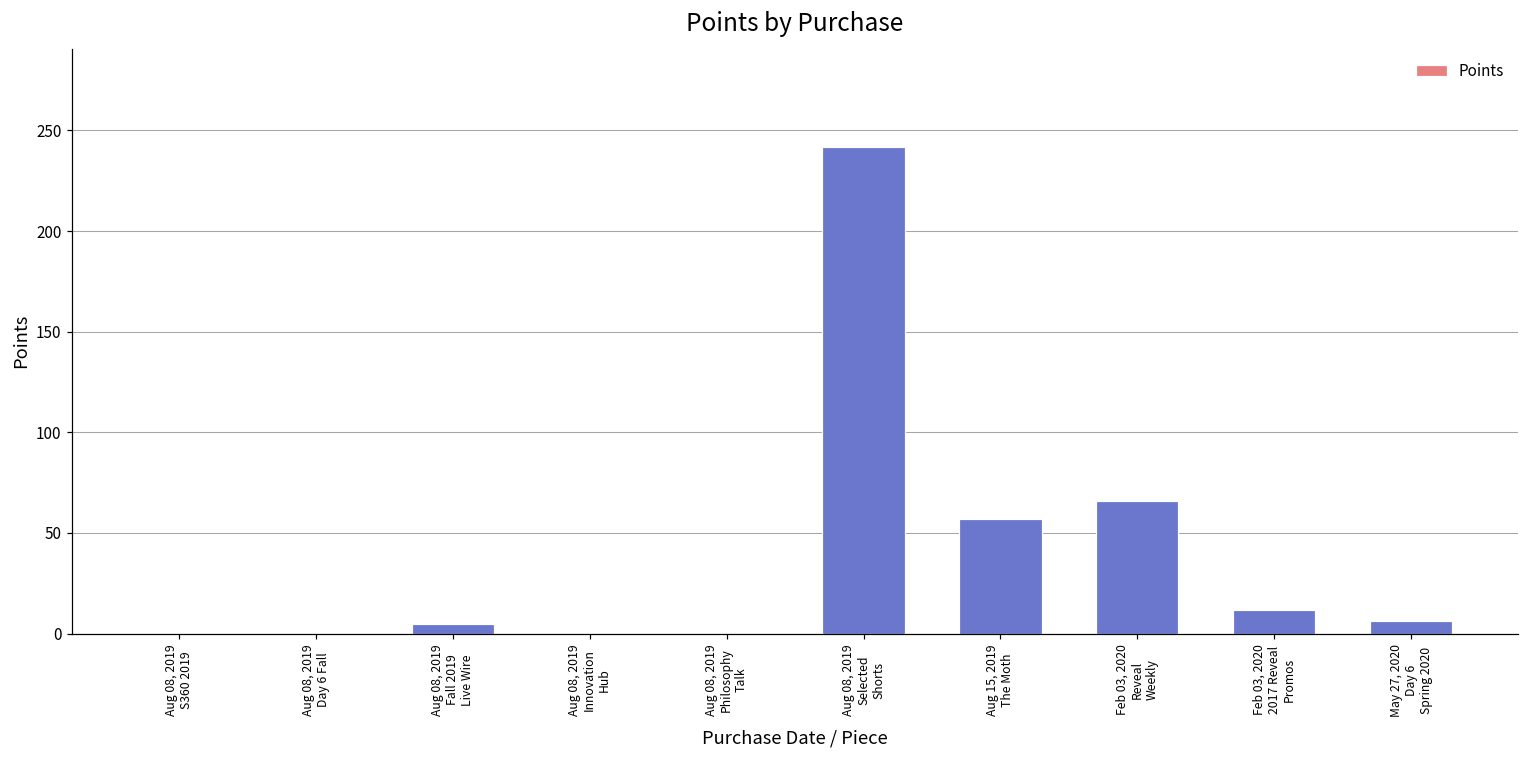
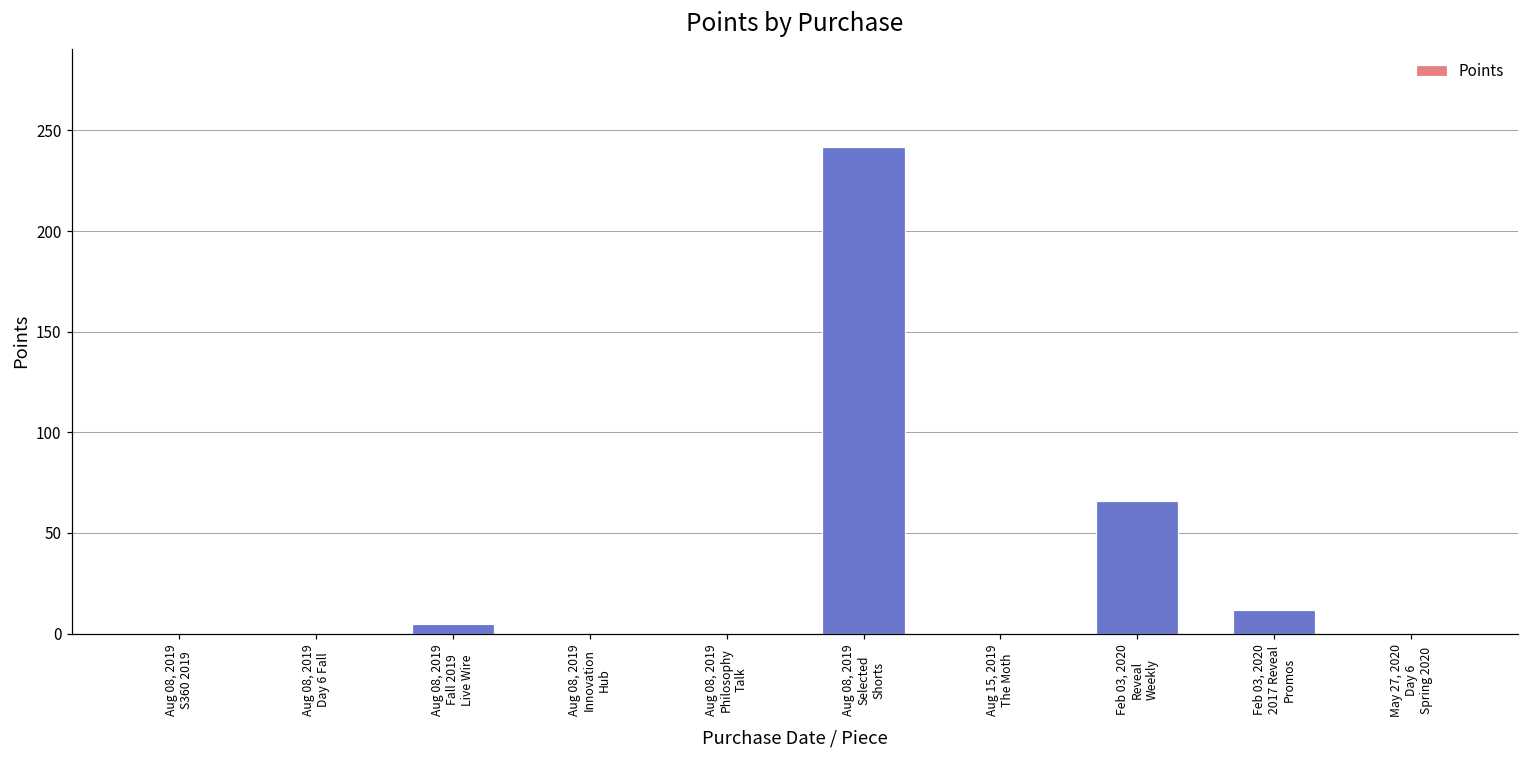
Aug 15, 2019 The Moth: 57 -> 0
May 27, 2020 Day 6 Spring 2020: 6 -> 0
